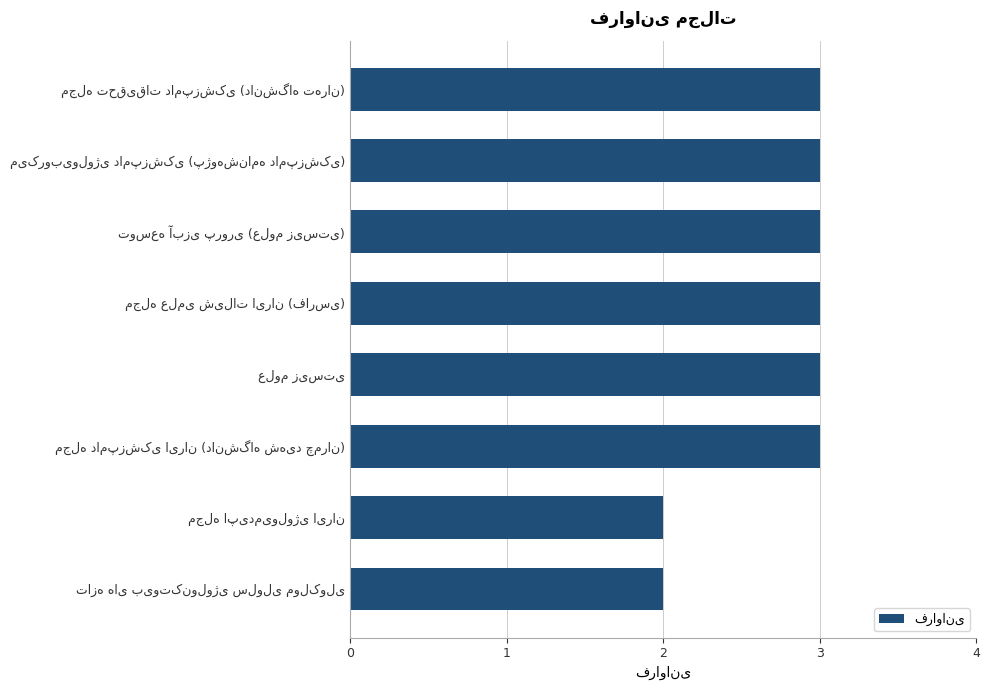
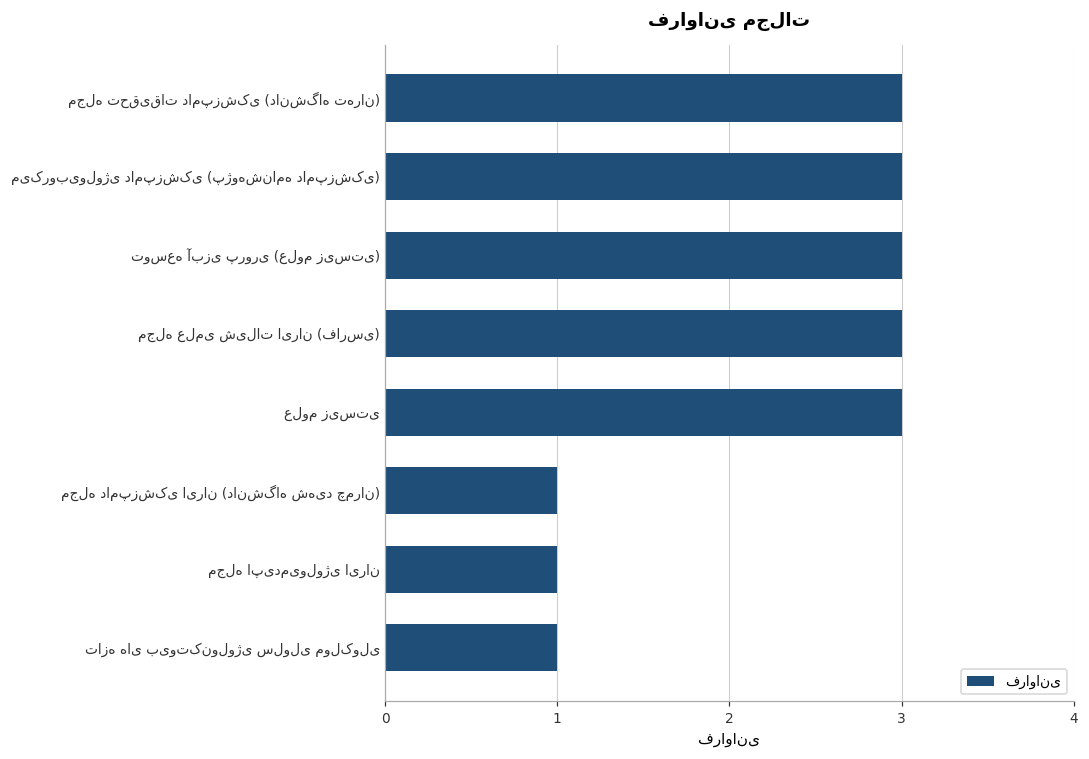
مجله دامپزشکی ایران (دانشگاه شهید چمران): 3 -> 1
مجله اپیدمیولوژی ایران: 2 -> 1
تازه های بیوتکنولوژی سلولی مولکولی: 2 -> 1
